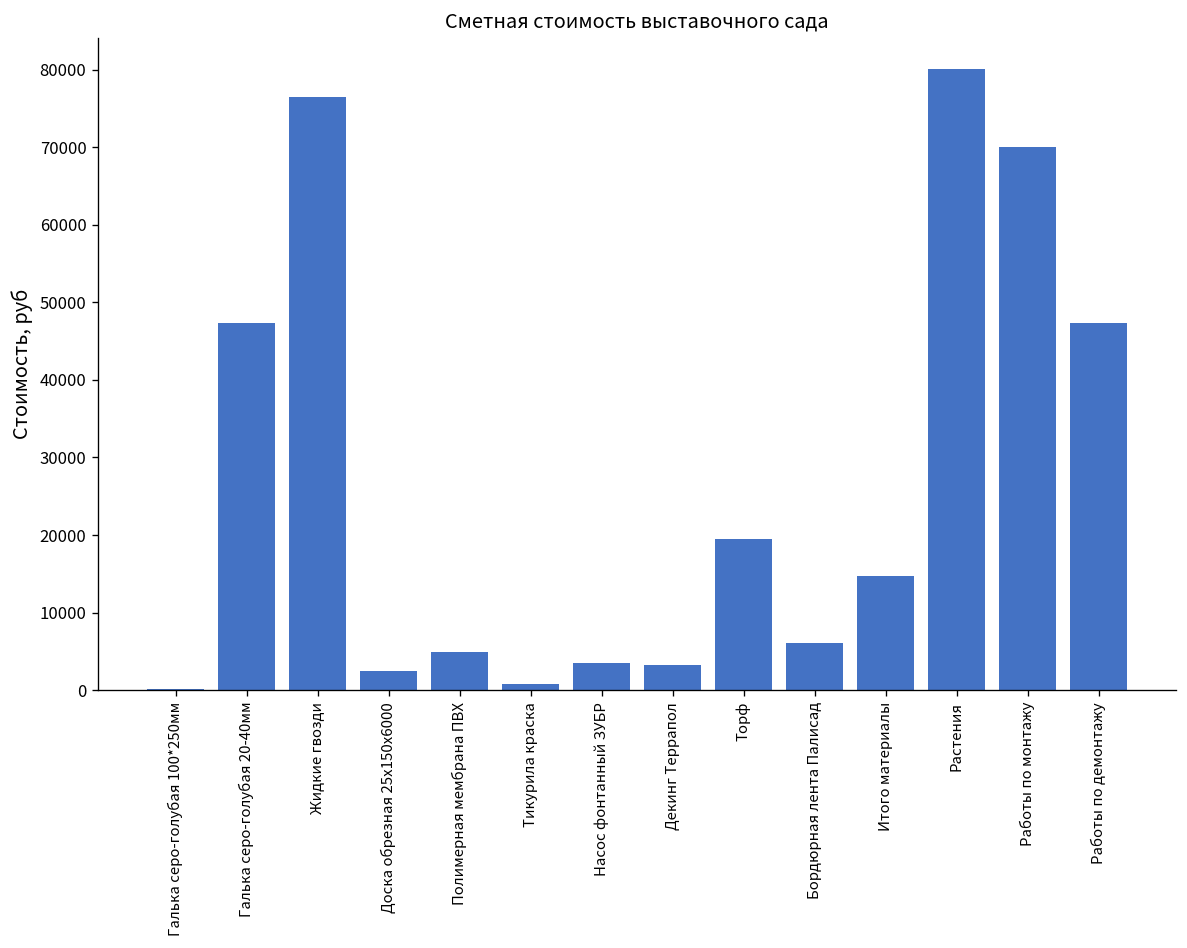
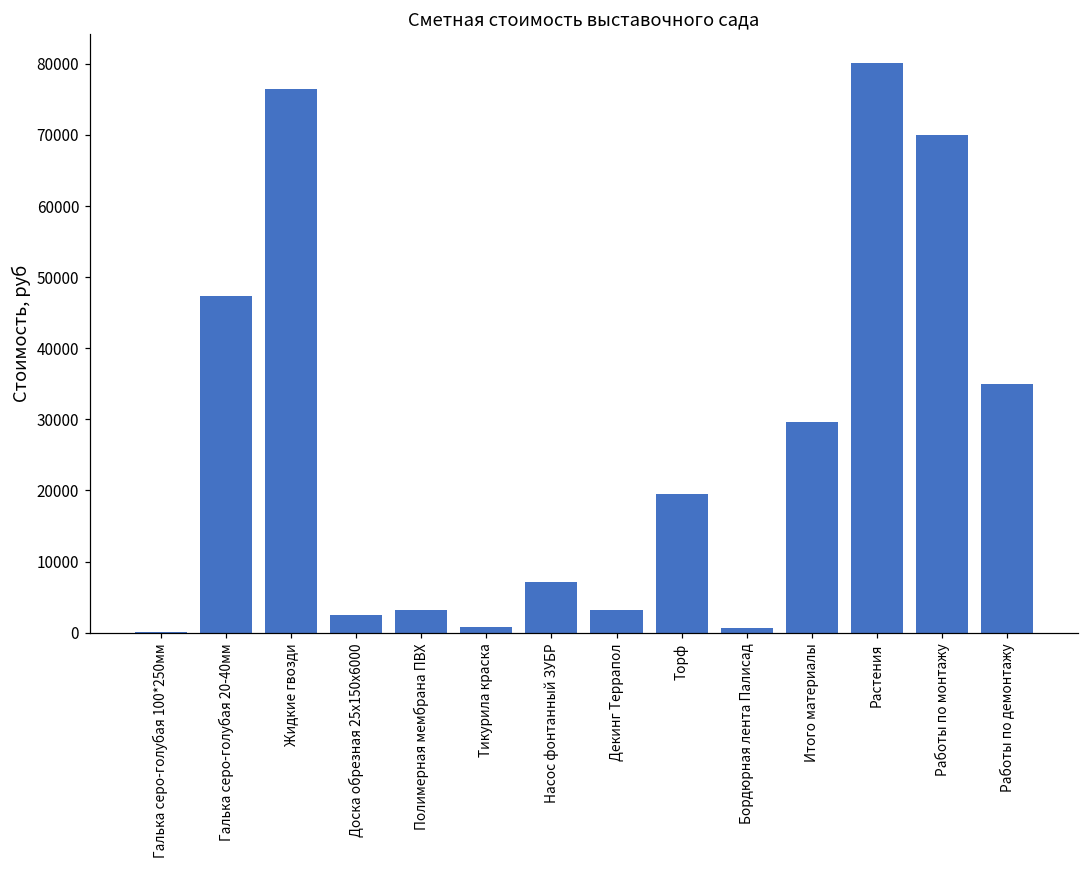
Полимерная мембрана ПВХ: 5000 -> 3000
Насос фонтанный ЗУБР: 4000 -> 7000
Бордюрная лента Палисад: 6000 -> 1000
Итого материалы: 15000 -> 30000
Работы по демонтажу: 47000 -> 35000
